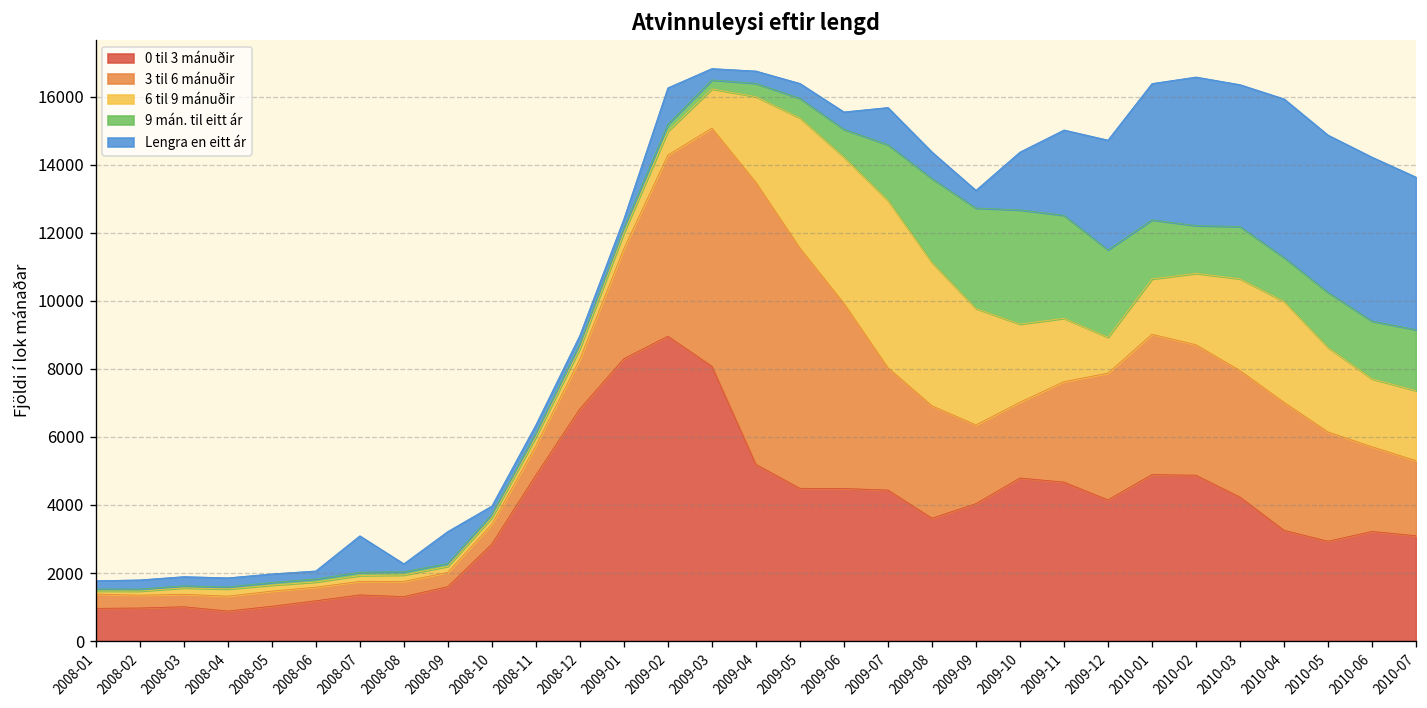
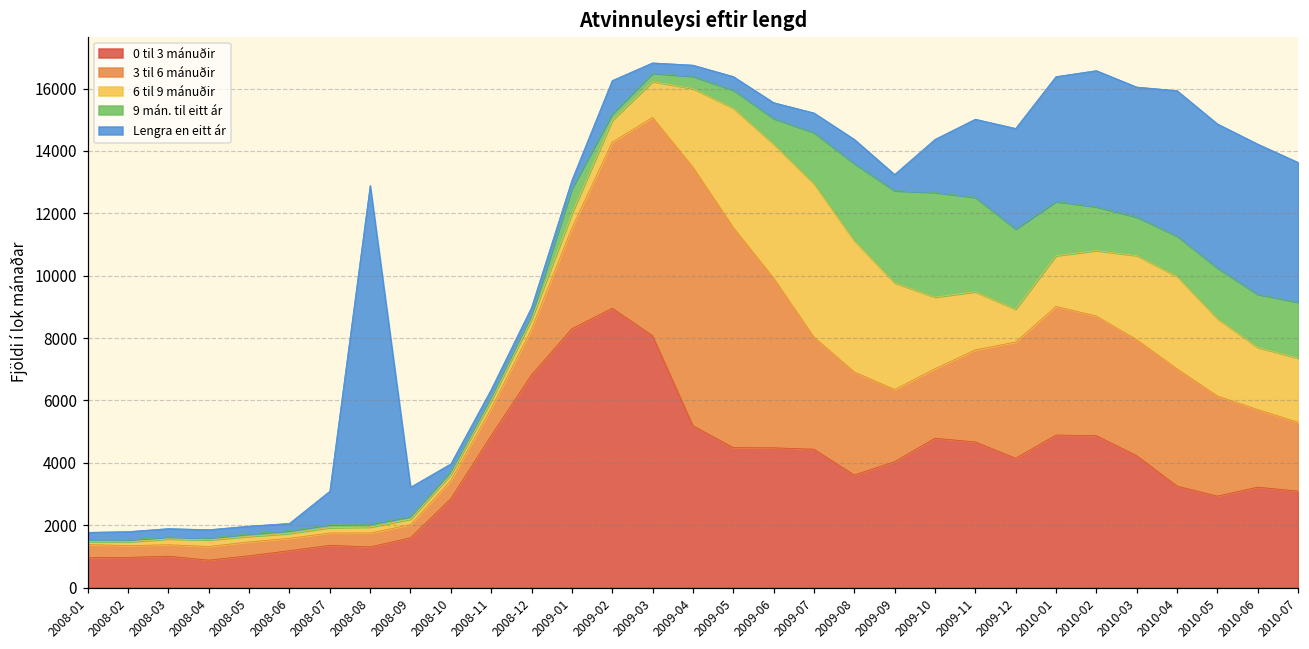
Lengra en eitt ár, 2008-08: 200 -> 10900
9 mán. til eitt ár, 2009-01: 100 -> 800
Lengra en eitt ár, 2009-07: 1100 -> 600
9 mán. til eitt ár, 2010-03: 1500 -> 1200
